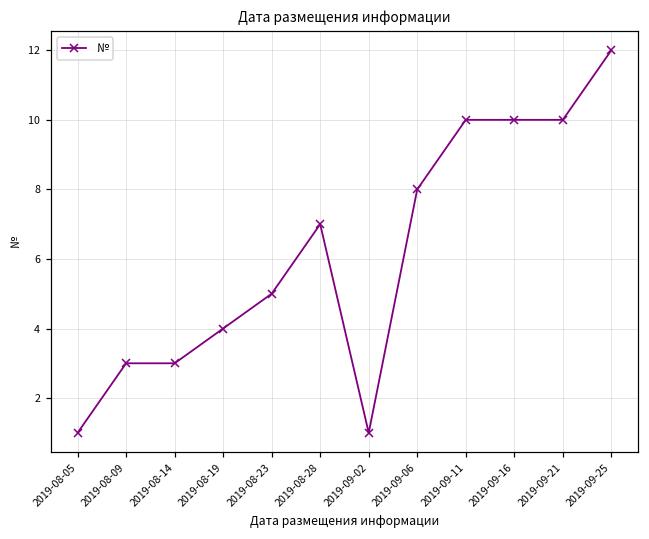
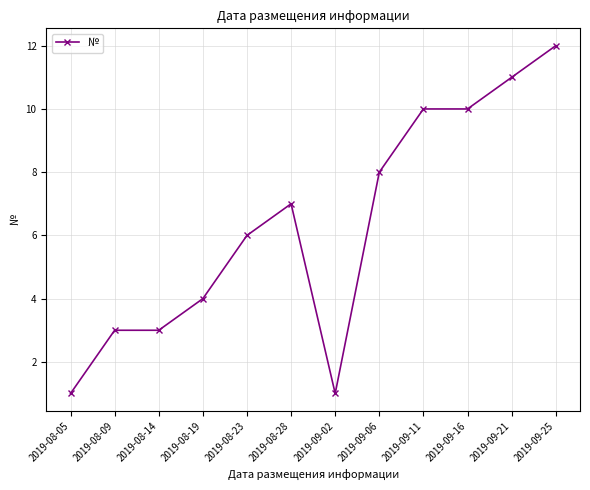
2019-08-23: 5 -> 6
2019-09-21: 10 -> 11
